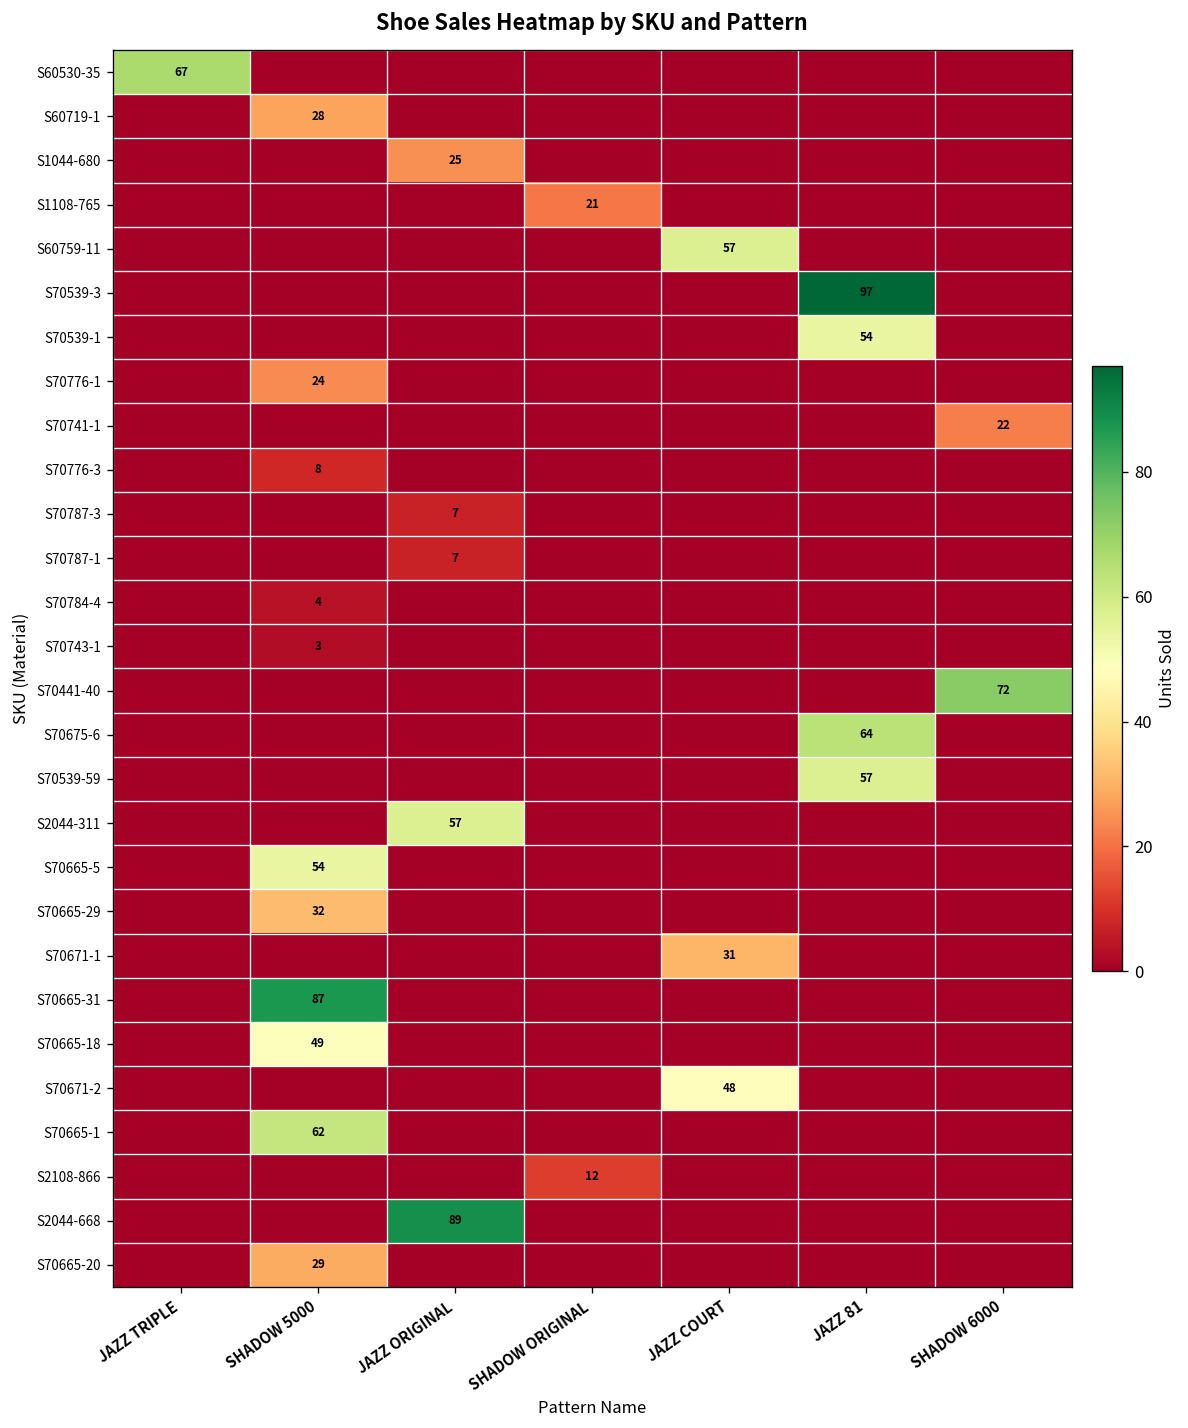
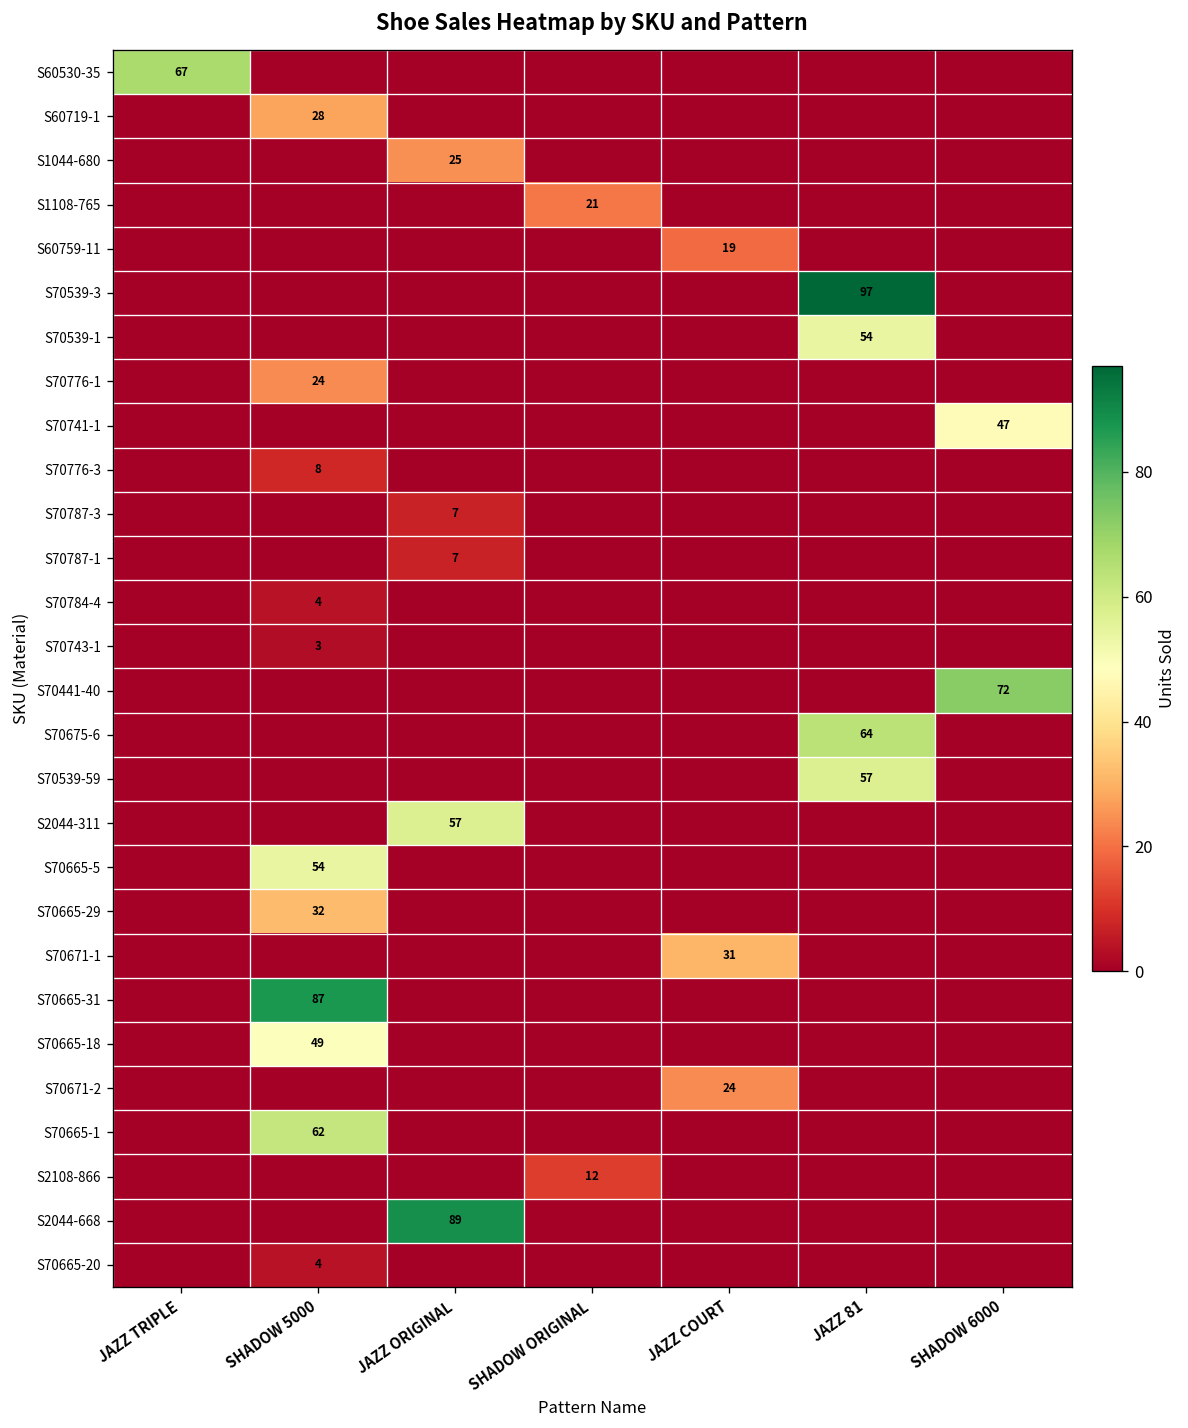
S60759-11, JAZZ COURT: 57 -> 19
S70741-1, SHADOW 6000: 22 -> 47
S70671-2, JAZZ COURT: 48 -> 24
S70665-20, SHADOW 5000: 29 -> 4
